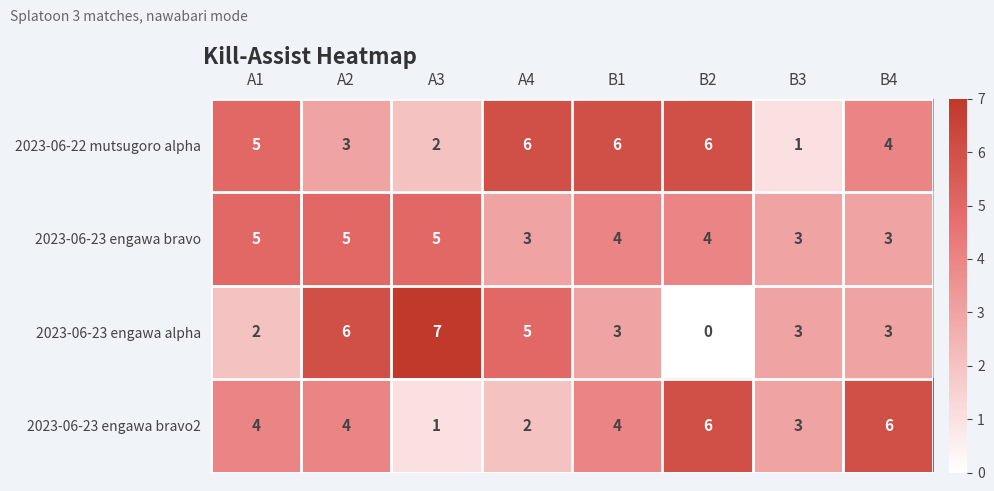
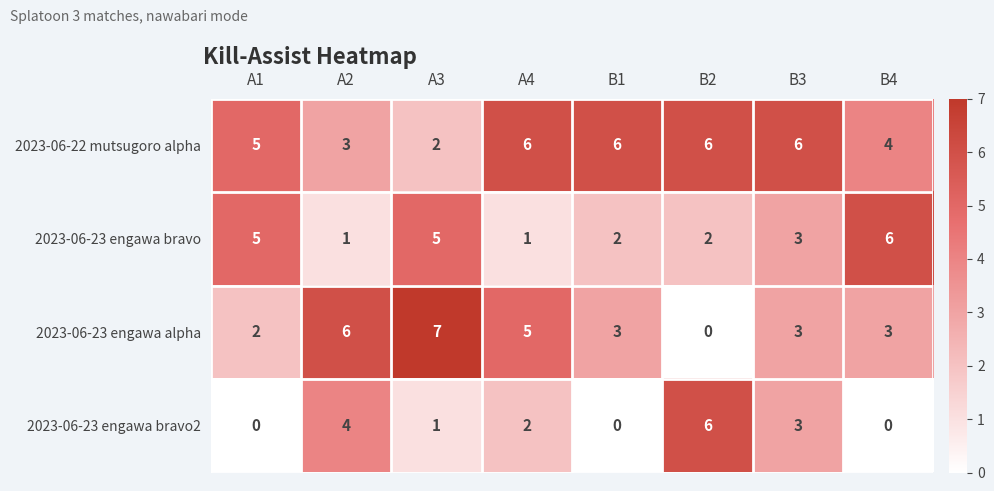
2023-06-22 mutsugoro alpha, B3: 1 -> 6
2023-06-23 engawa bravo, A2: 5 -> 1
2023-06-23 engawa bravo, A4: 3 -> 1
2023-06-23 engawa bravo, B1: 4 -> 2
2023-06-23 engawa bravo, B2: 4 -> 2
2023-06-23 engawa bravo, B4: 3 -> 6
2023-06-23 engawa bravo2, A1: 4 -> 0
2023-06-23 engawa bravo2, B1: 4 -> 0
2023-06-23 engawa bravo2, B4: 6 -> 0
